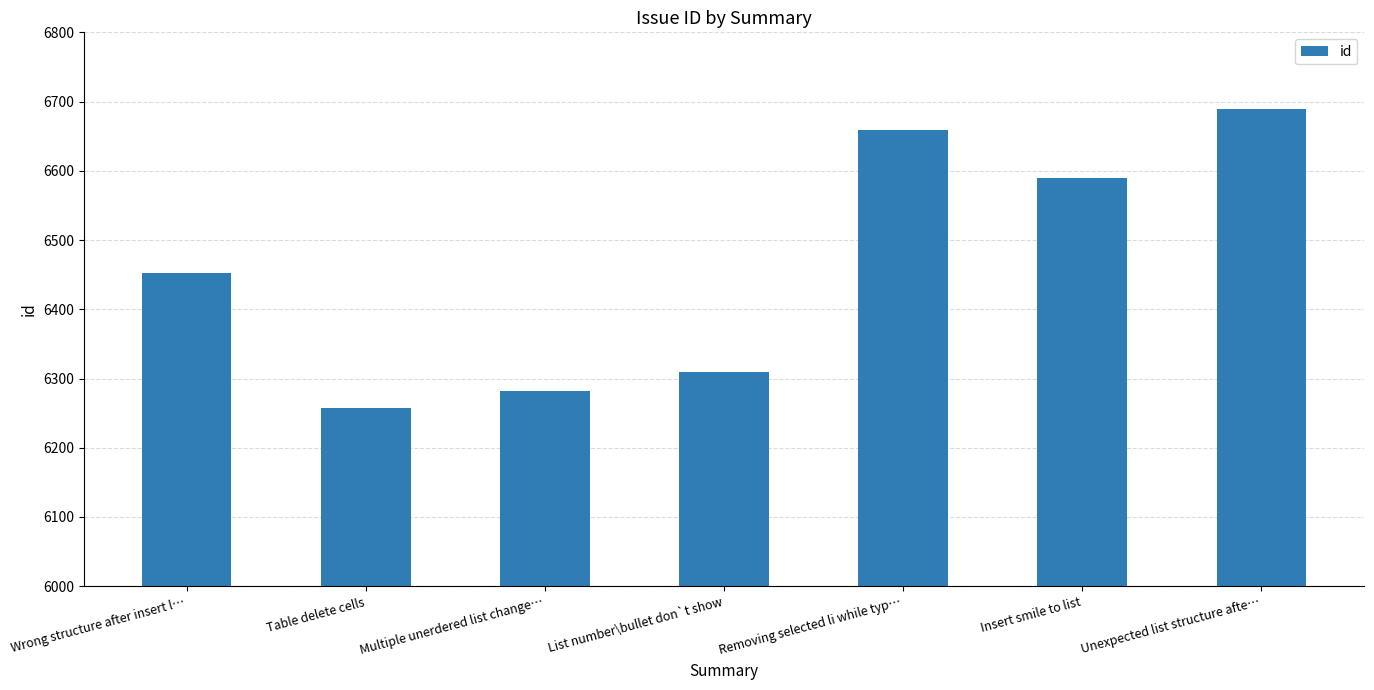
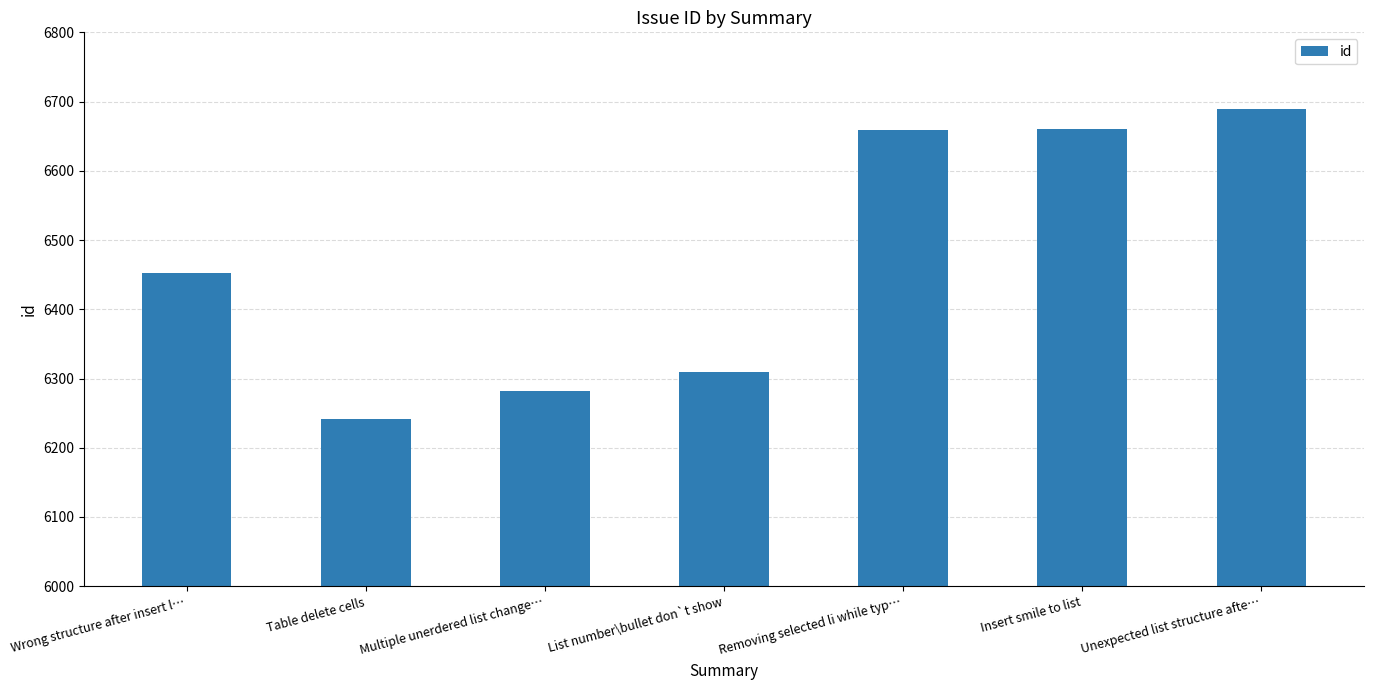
Table delete cells: 6260 -> 6240
Insert smile to list: 6590 -> 6660
